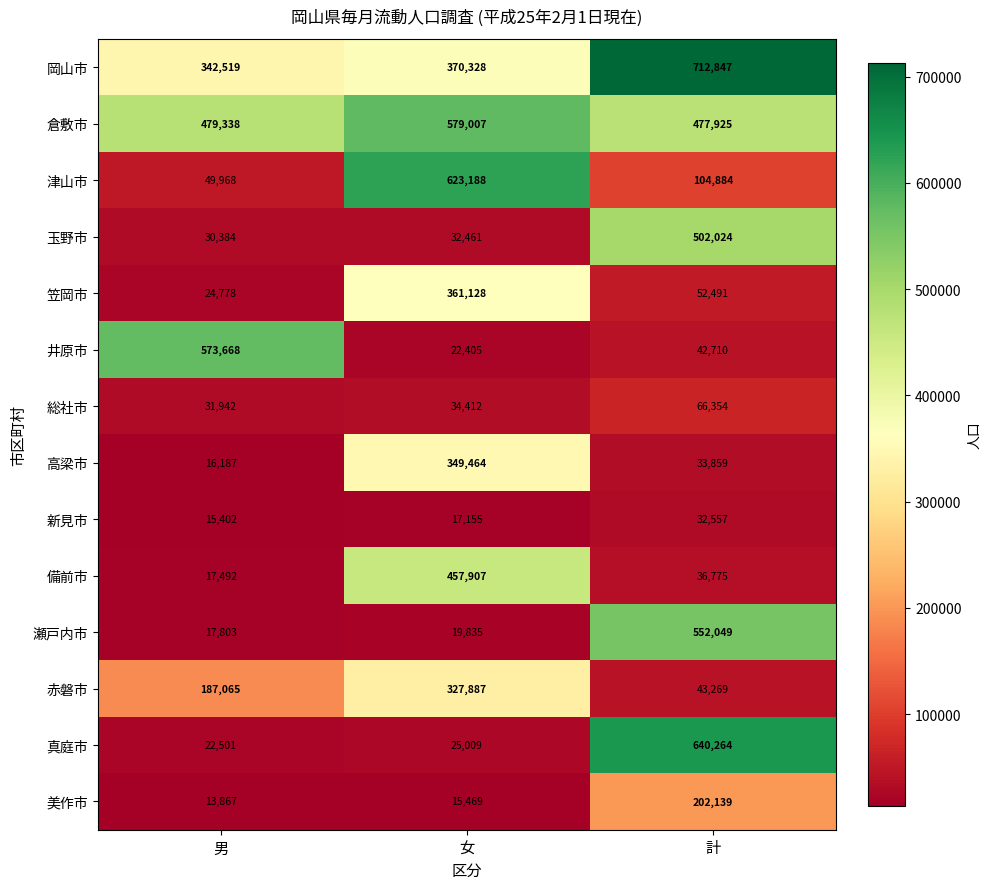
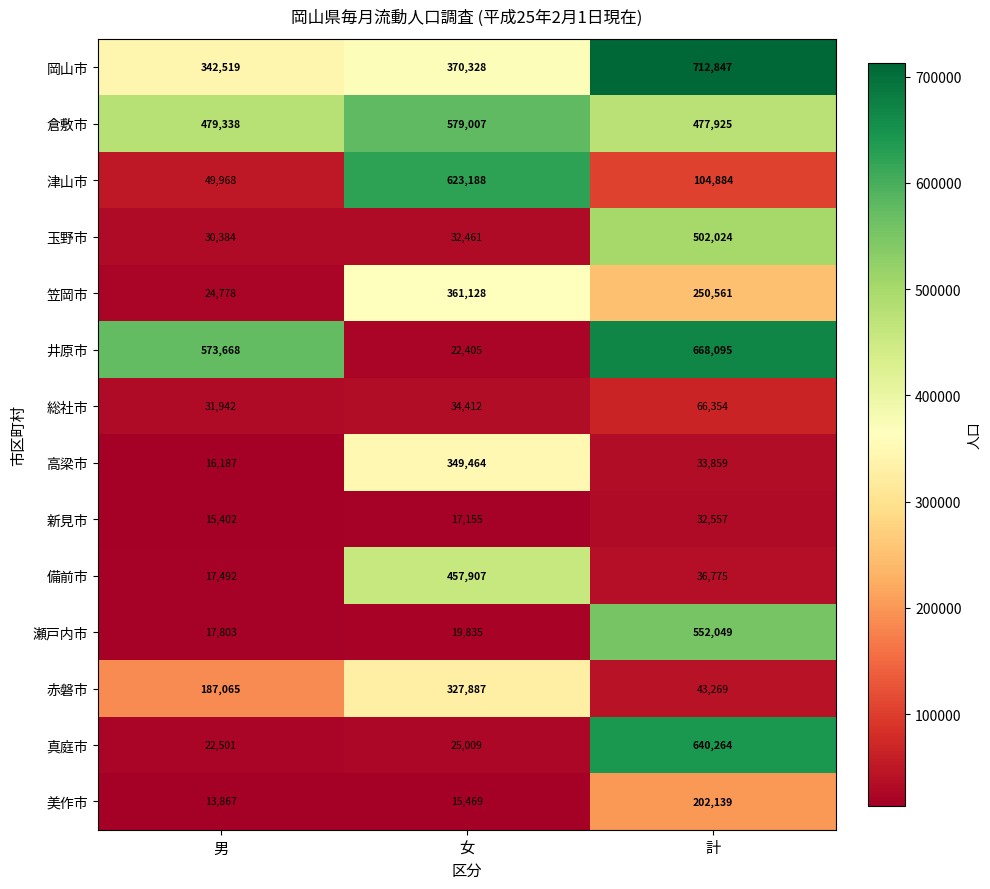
笠岡市, 計: 52,491 -> 250,561
井原市, 計: 42,710 -> 668,095
